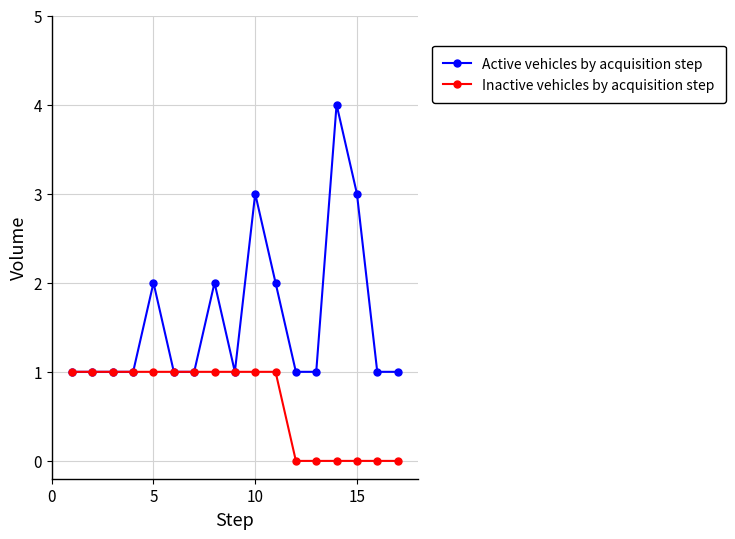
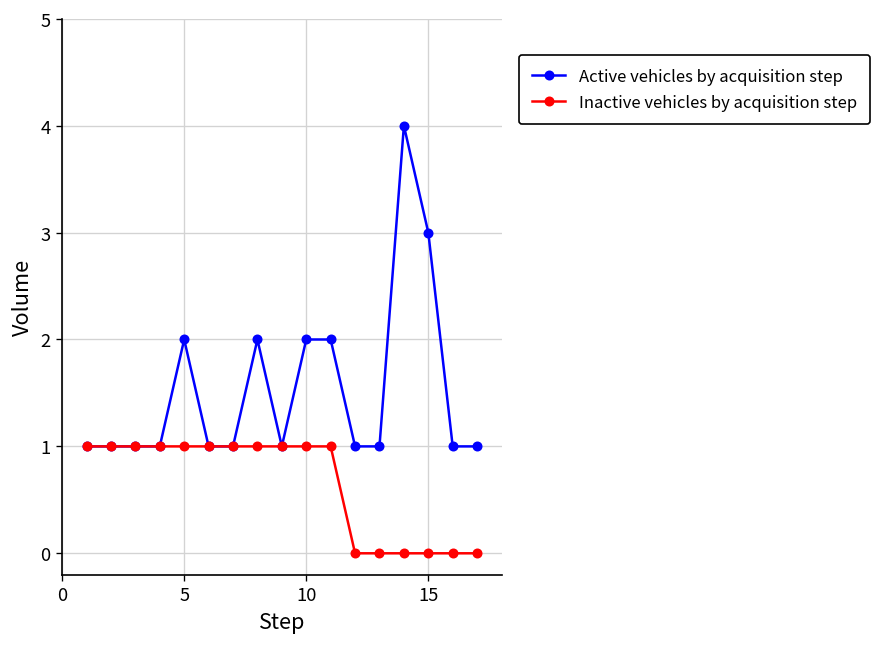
Active vehicles by acquisition step, 10: 3 -> 2
